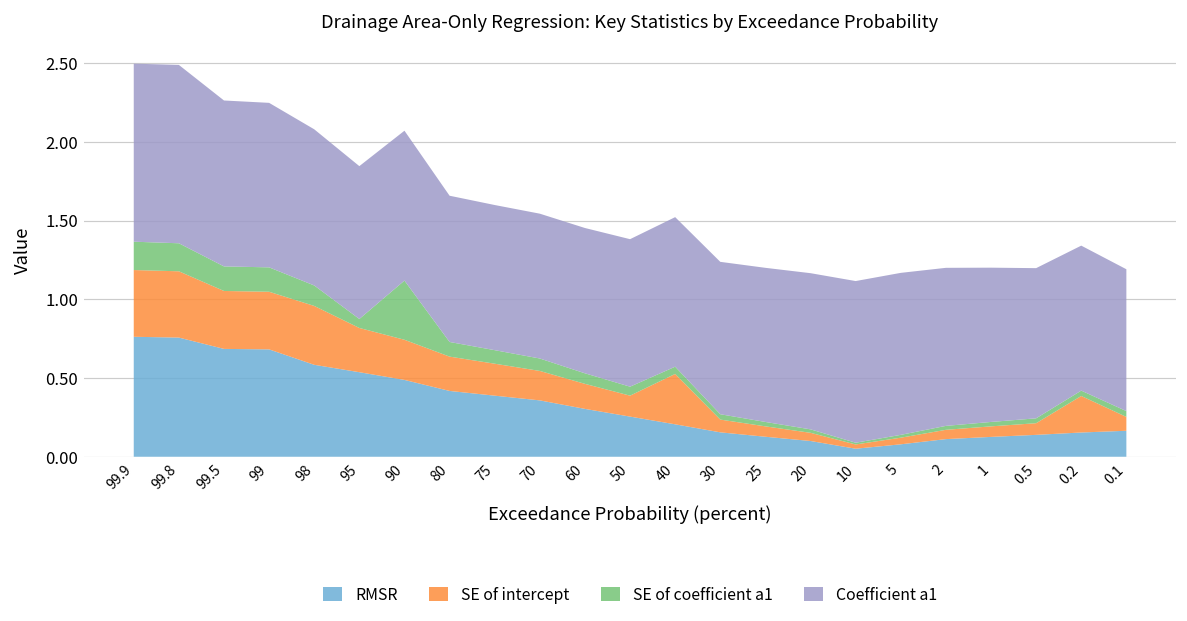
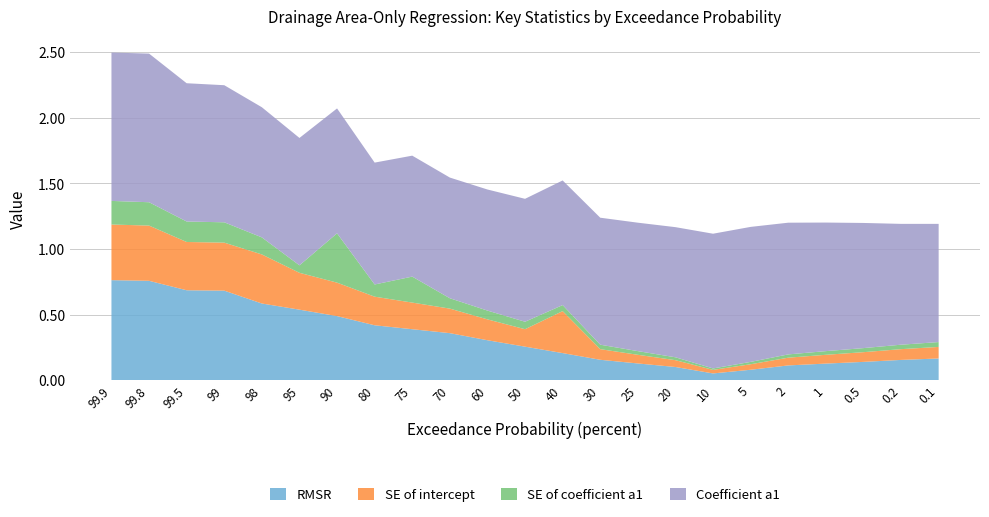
SE of coefficient a1, 75: 0.09 -> 0.20
SE of intercept, 0.2: 0.23 -> 0.08
